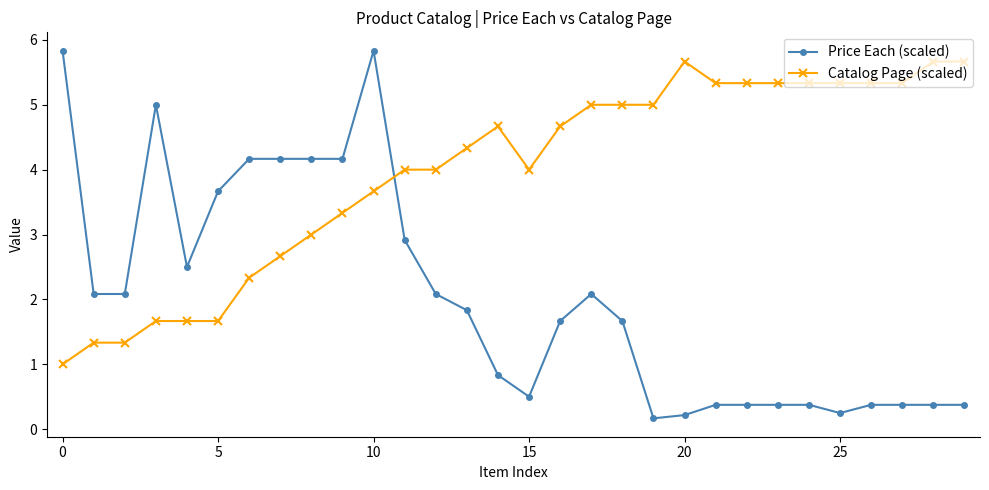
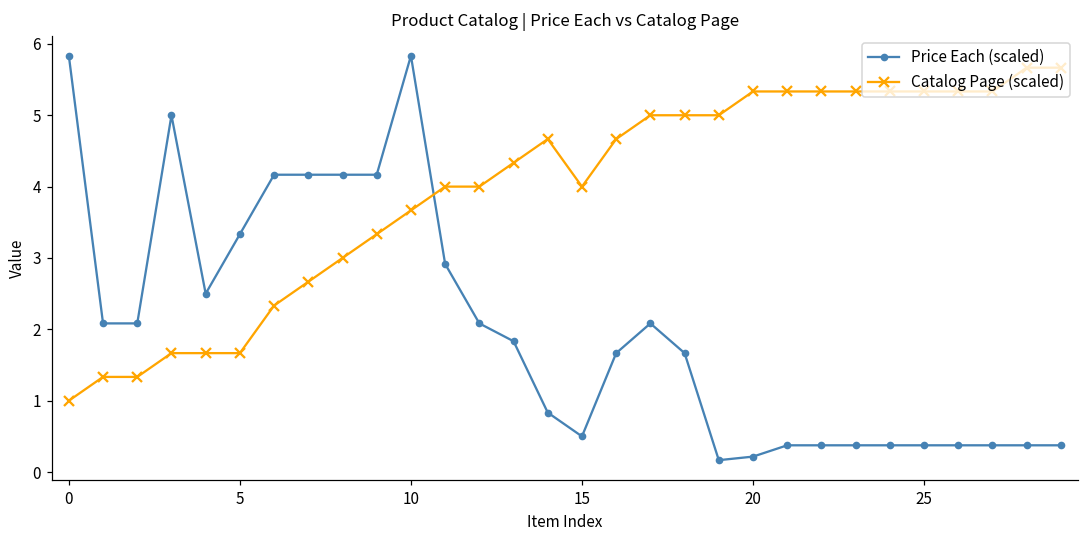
Price Each (scaled), 5: 3.7 -> 3.3
Catalog Page (scaled), 20: 5.7 -> 5.3
Price Each (scaled), 25: 0.2 -> 0.4
